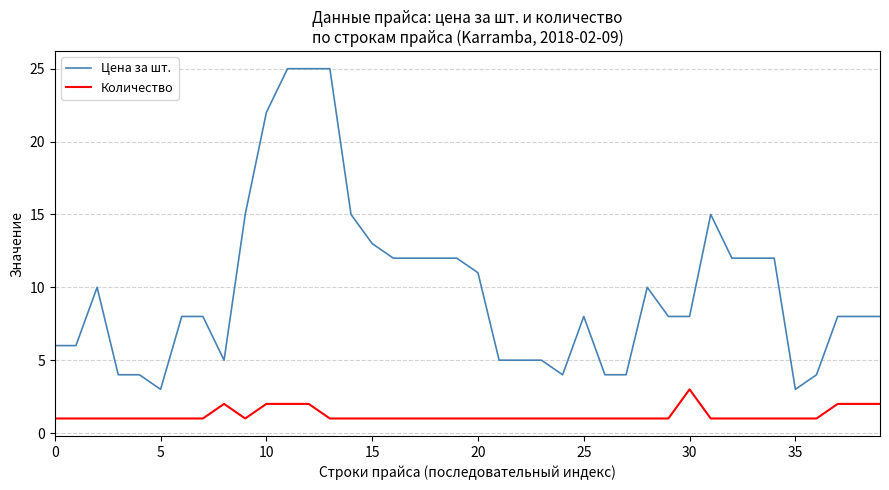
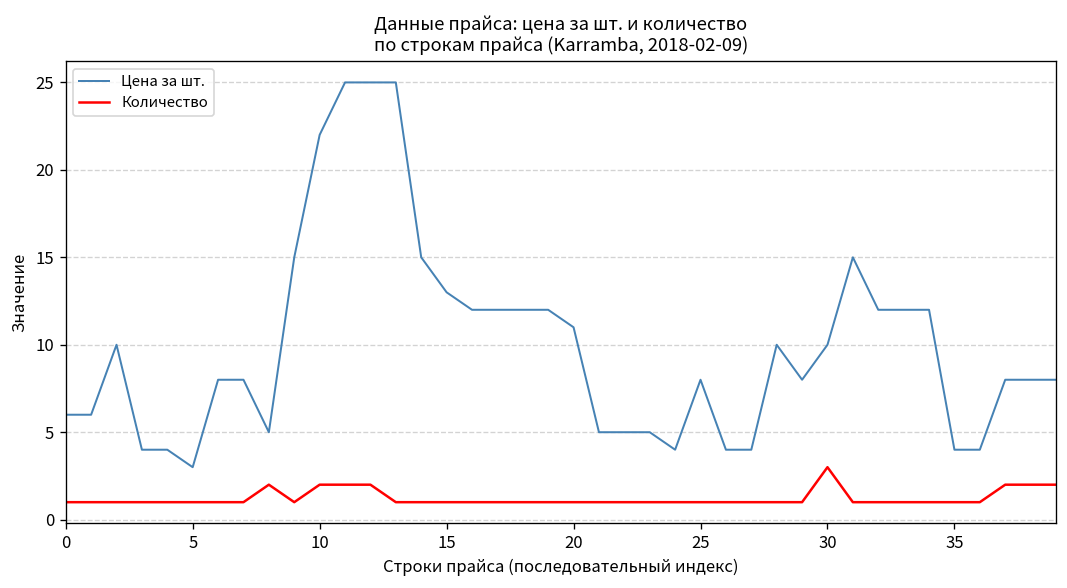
Цена за шт., 30: 8 -> 10
Цена за шт., 35: 3 -> 4
